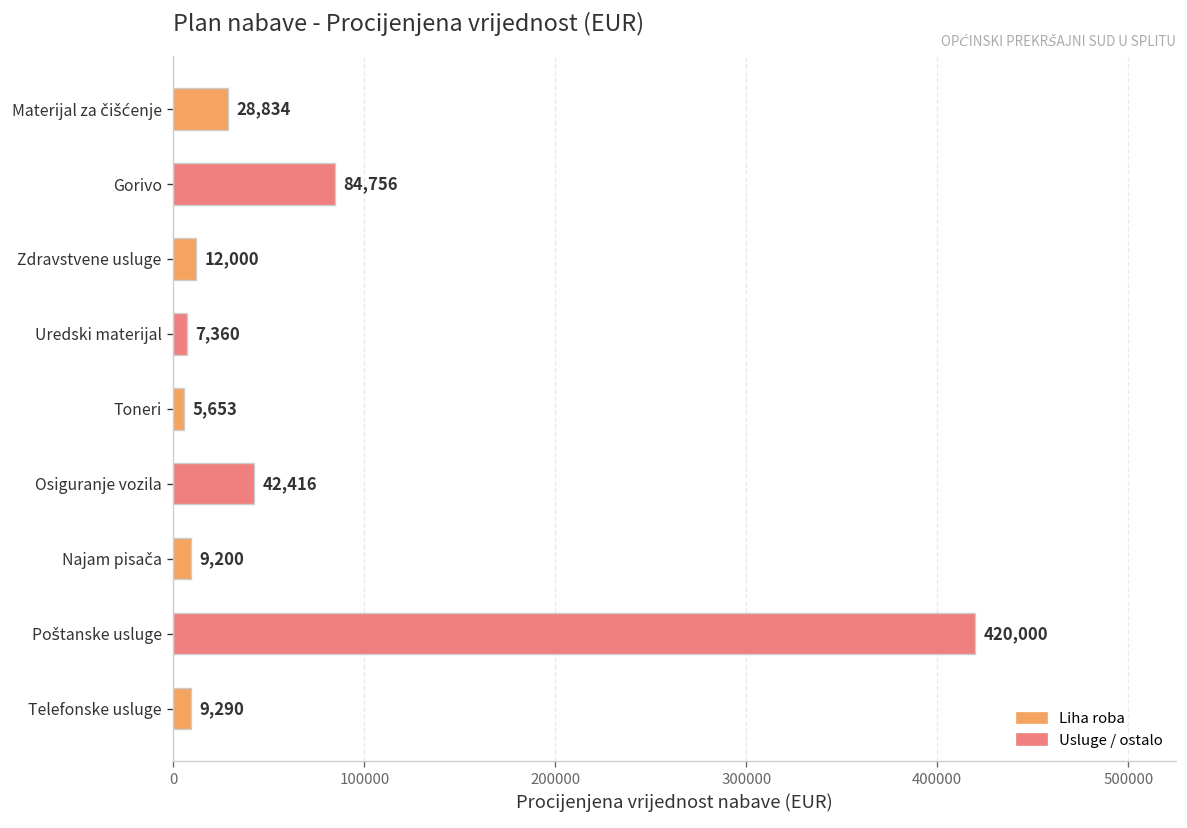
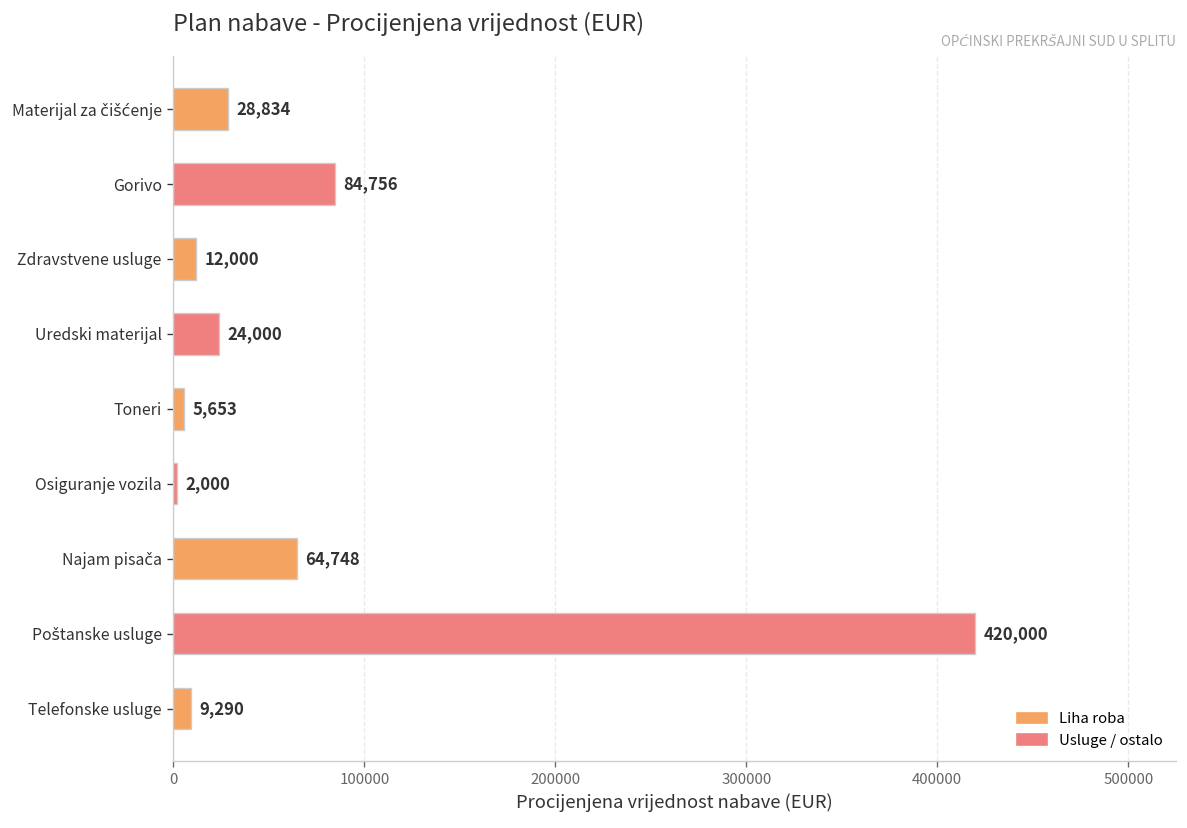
Uredski materijal: 7,360 -> 24,000
Osiguranje vozila: 42,416 -> 2,000
Najam pisača: 9,200 -> 64,748
